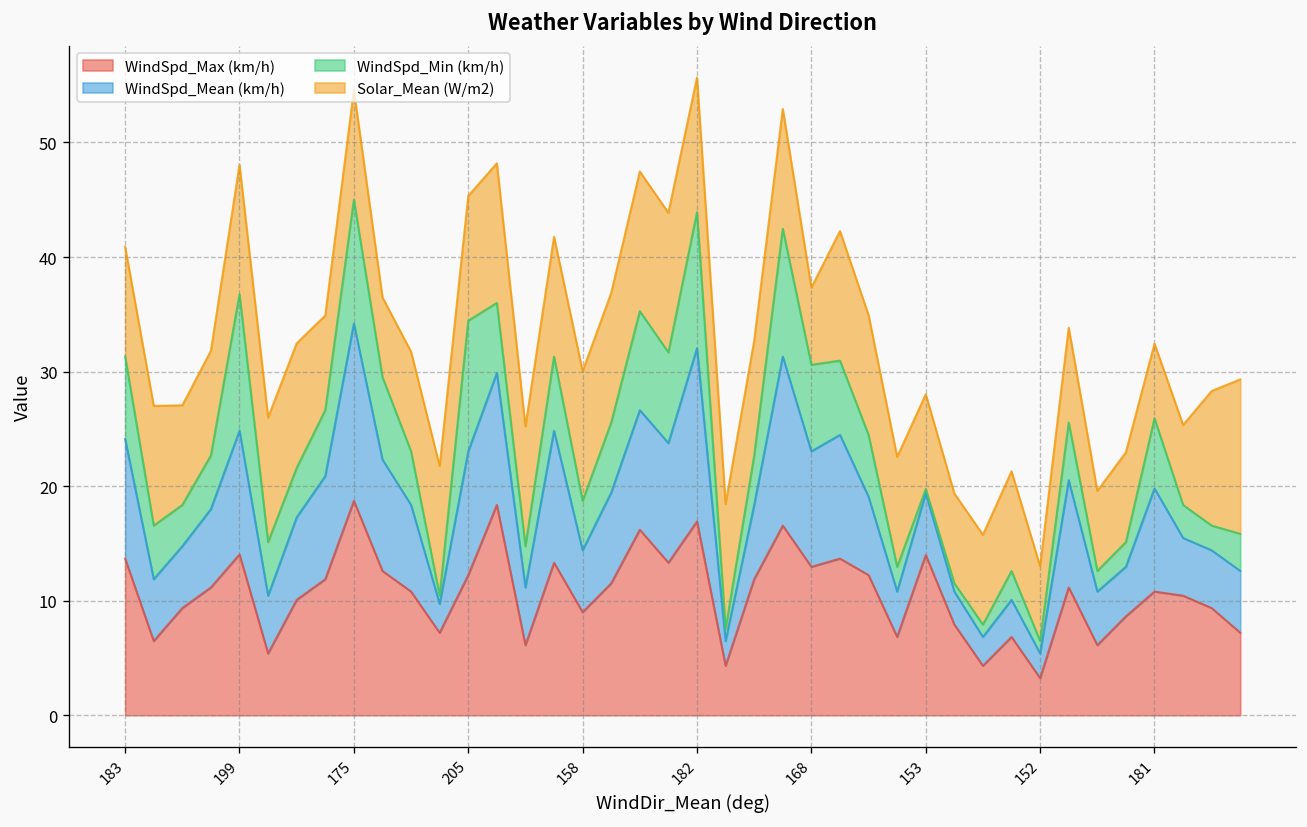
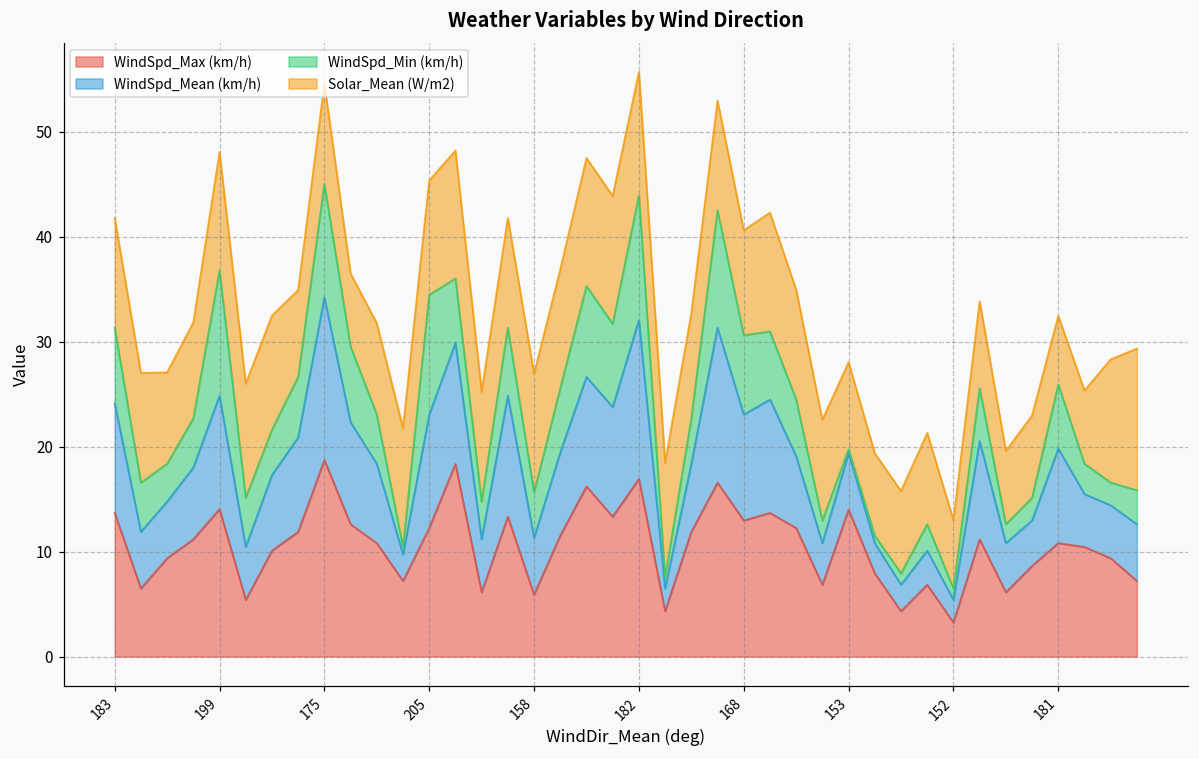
Solar_Mean (W/m2), 183: 9.6 -> 10.4
WindSpd_Max (km/h), 158: 9 -> 6
Solar_Mean (W/m2), 168: 7 -> 10
